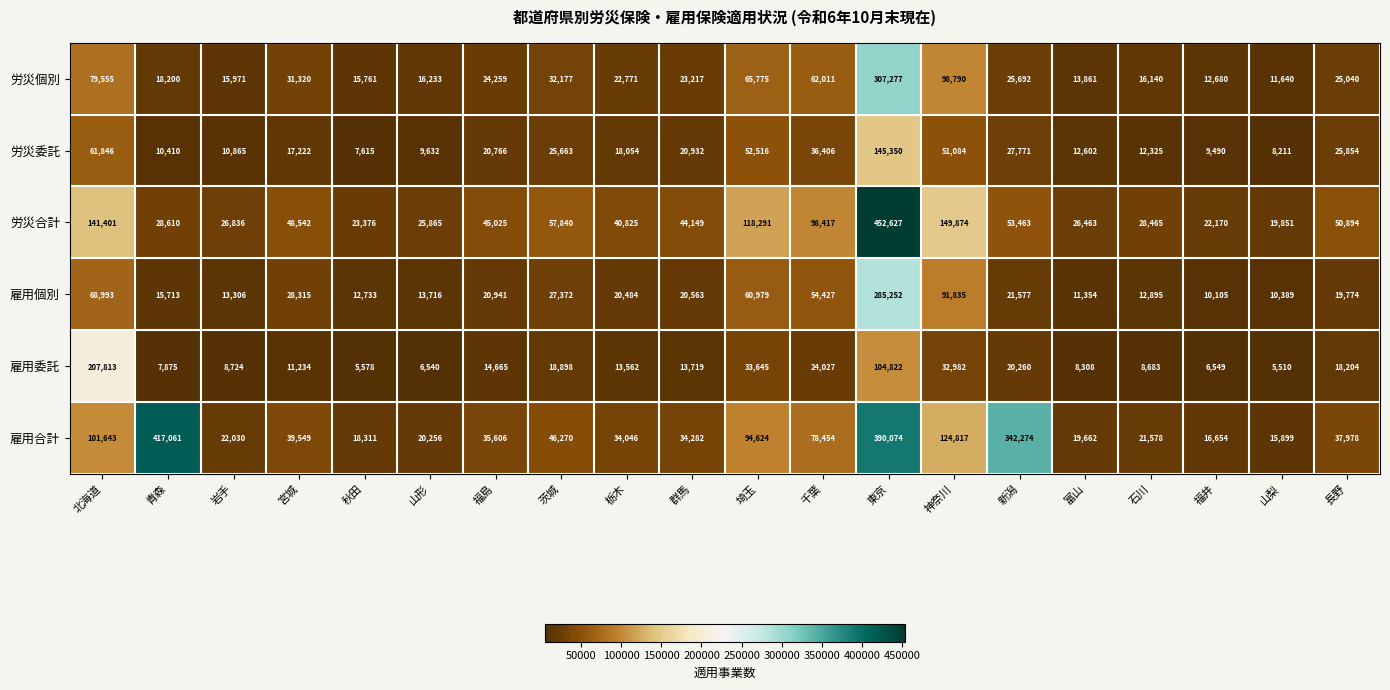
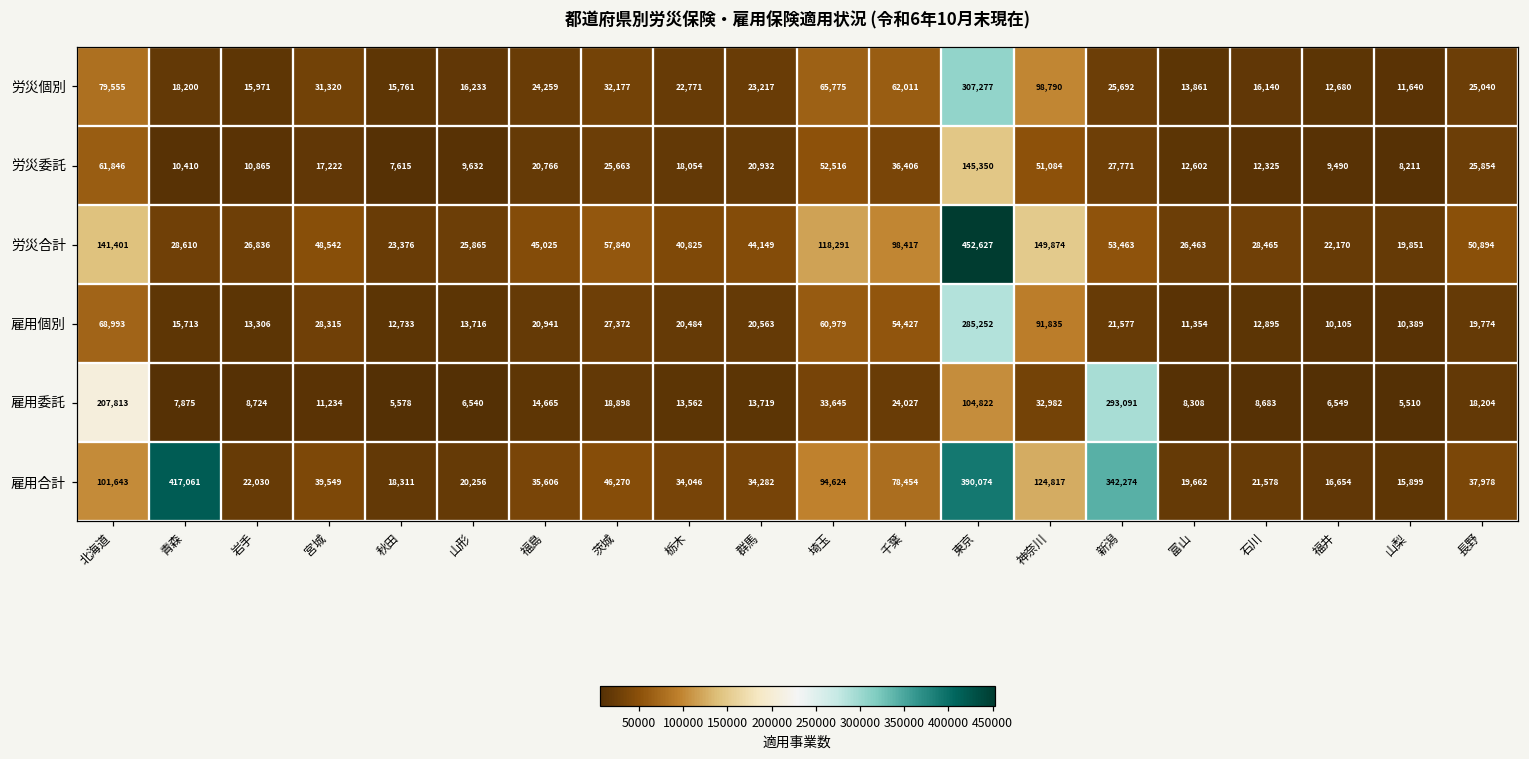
雇用委託, 新潟: 20,260 -> 293,091
